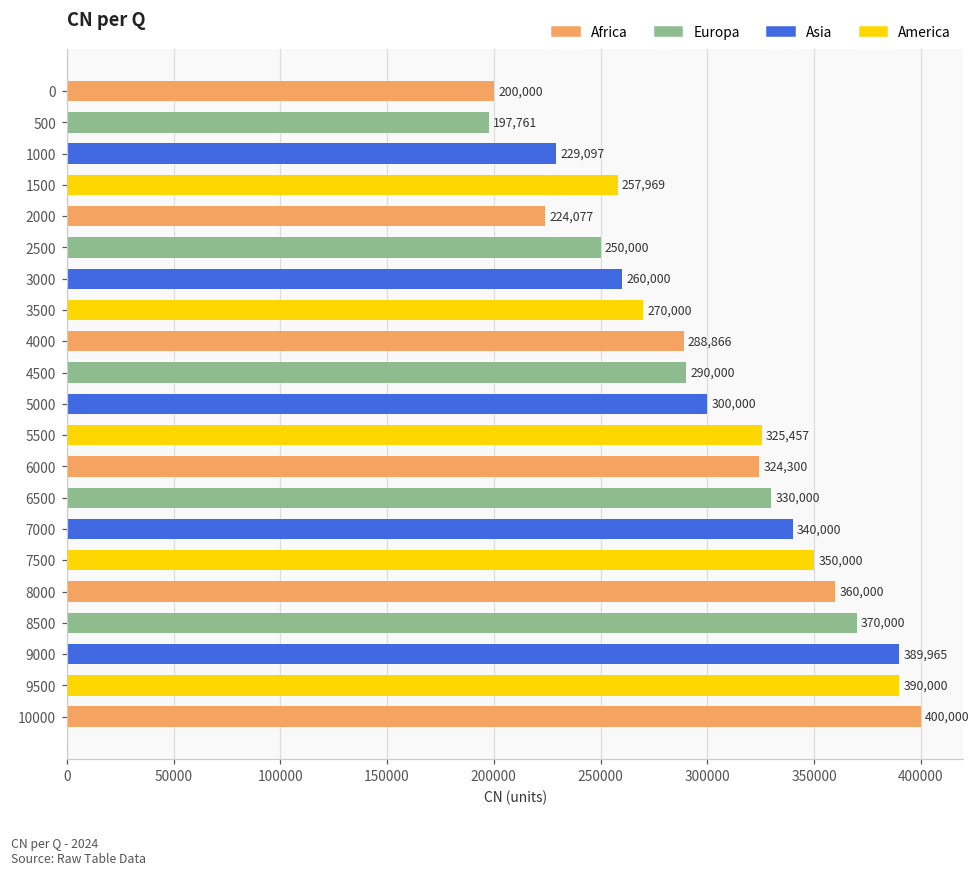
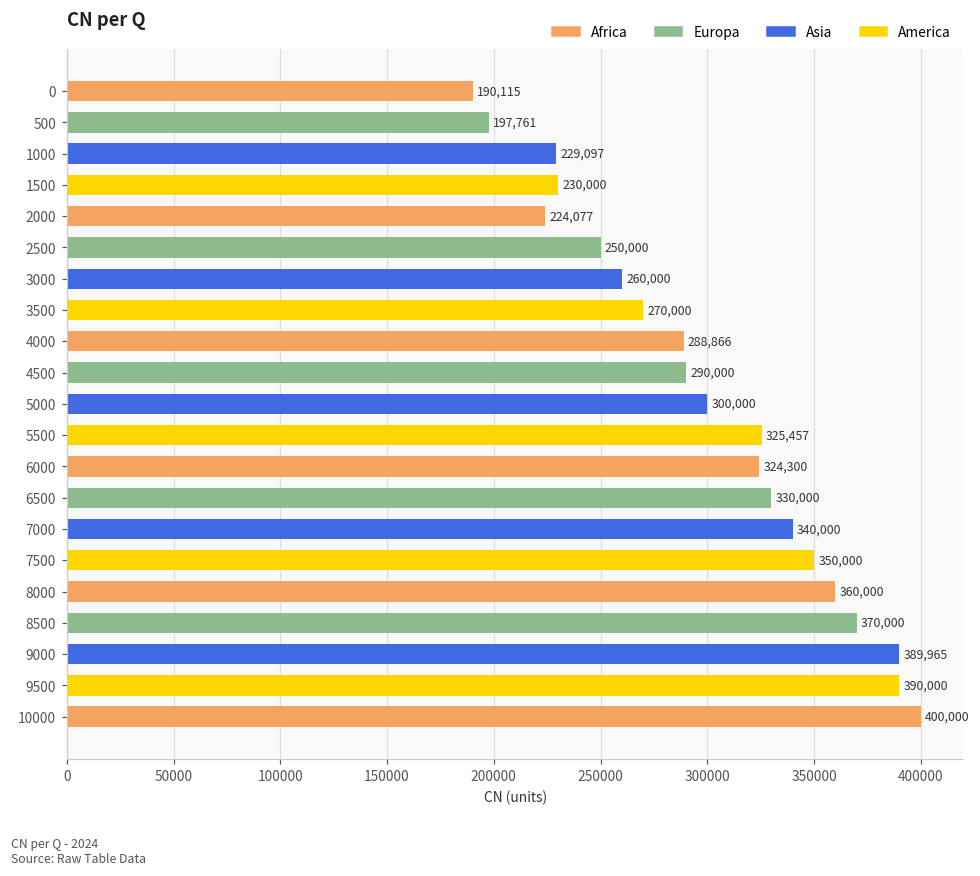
0: 200,000 -> 190,115
1500: 257,969 -> 230,000
